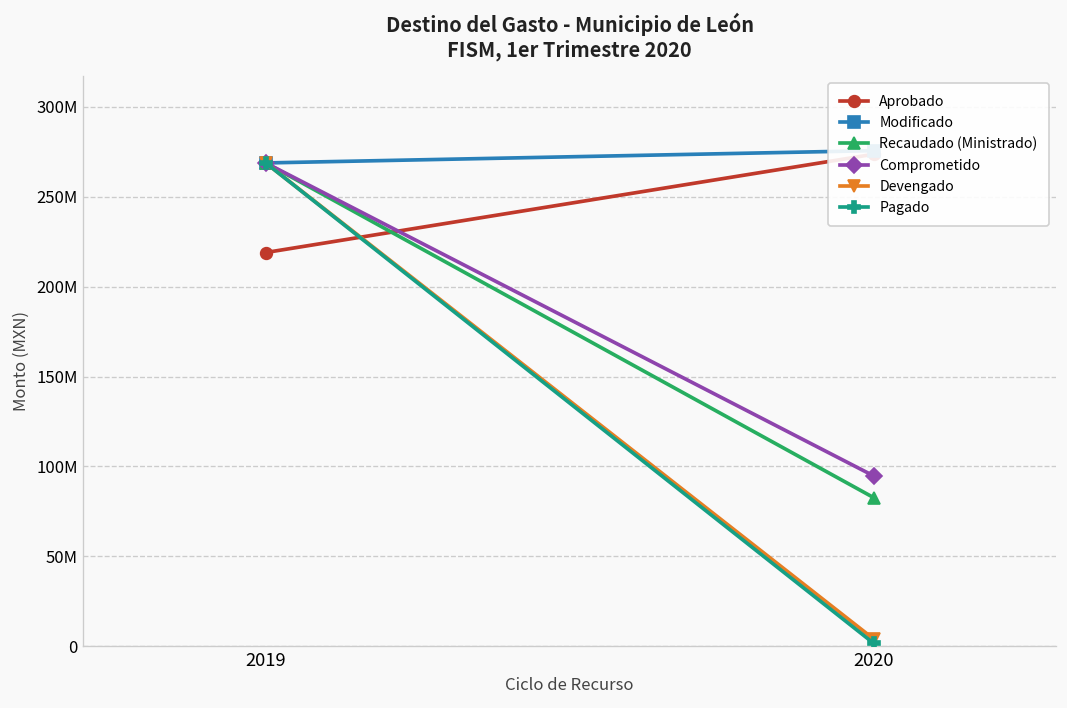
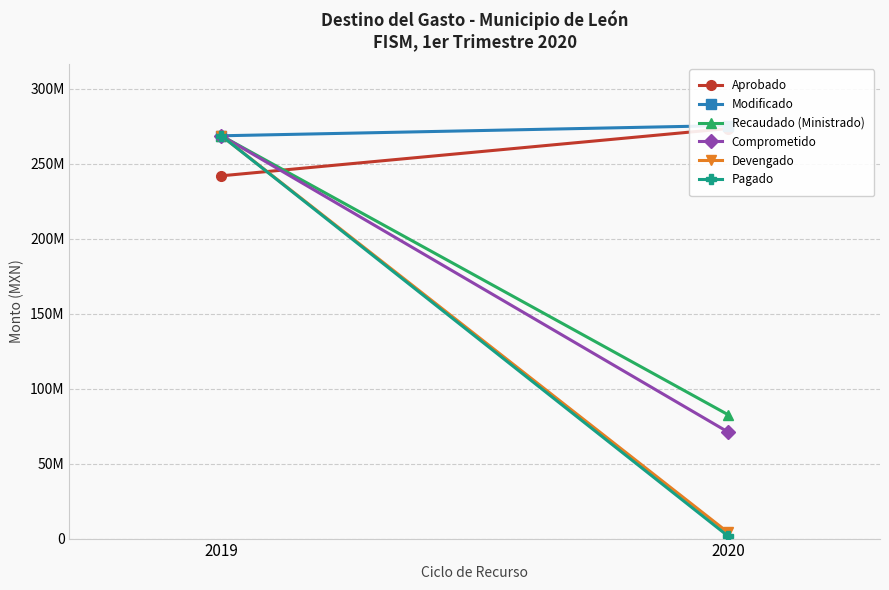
Aprobado, 2019: 219000000 -> 242000000
Comprometido, 2020: 95000000 -> 71000000
